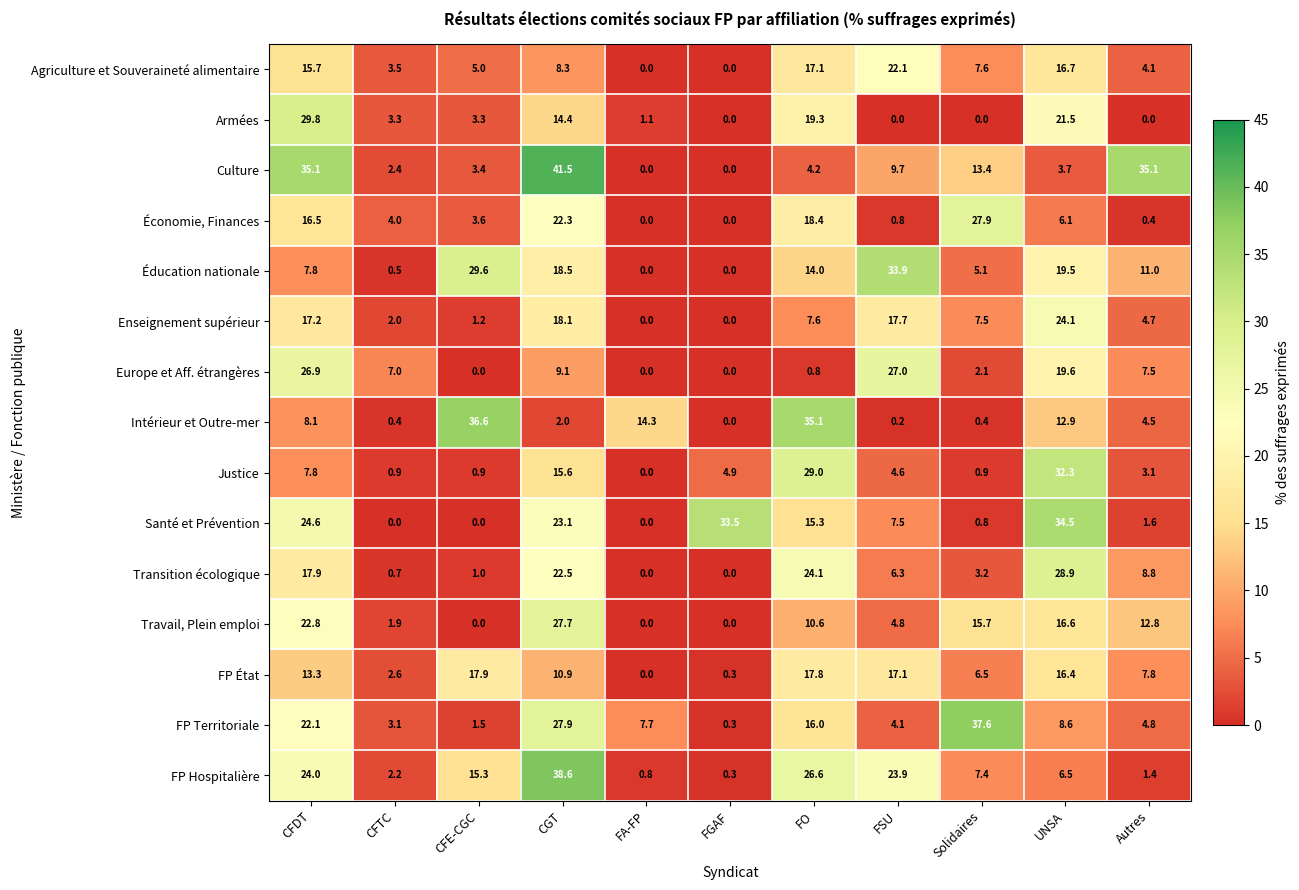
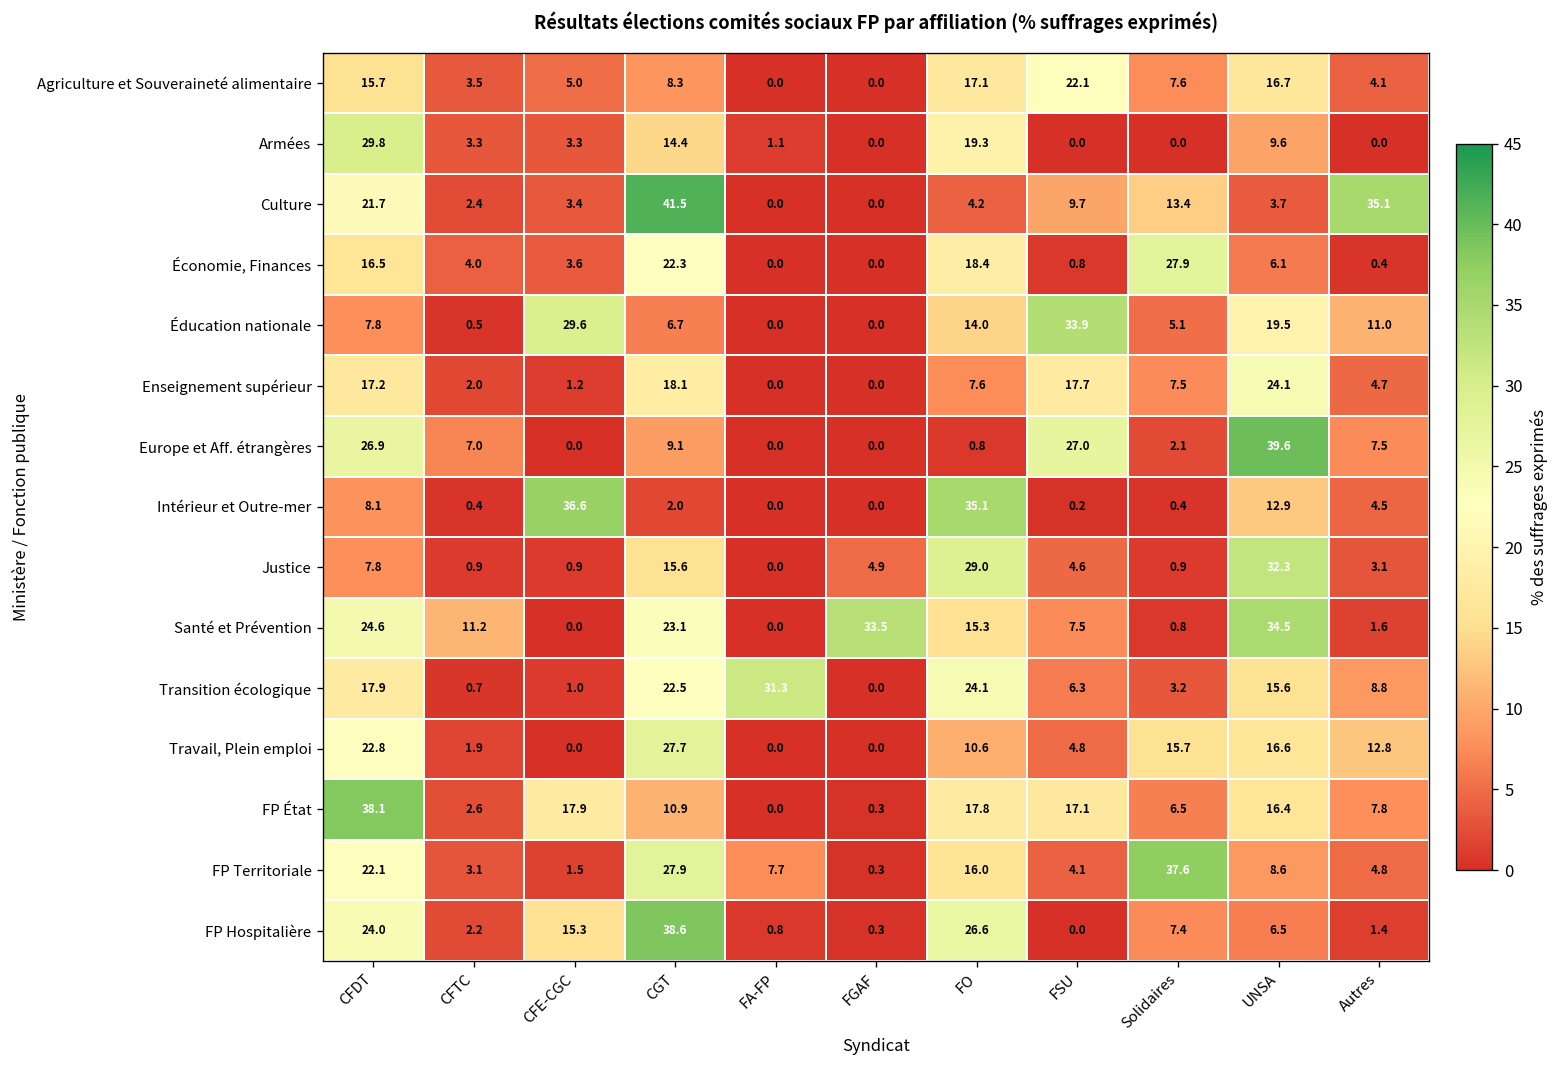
Armées, UNSA: 21.5 -> 9.6
Culture, CFDT: 35.1 -> 21.7
Éducation nationale, CGT: 18.5 -> 6.7
Europe et Aff. étrangères, UNSA: 19.6 -> 39.6
Intérieur et Outre-mer, FA-FP: 14.3 -> 0.0
Santé et Prévention, CFTC: 0.0 -> 11.2
Transition écologique, FA-FP: 0.0 -> 31.3
Transition écologique, UNSA: 28.9 -> 15.6
FP État, CFDT: 13.3 -> 38.1
FP Hospitalière, FSU: 23.9 -> 0.0
